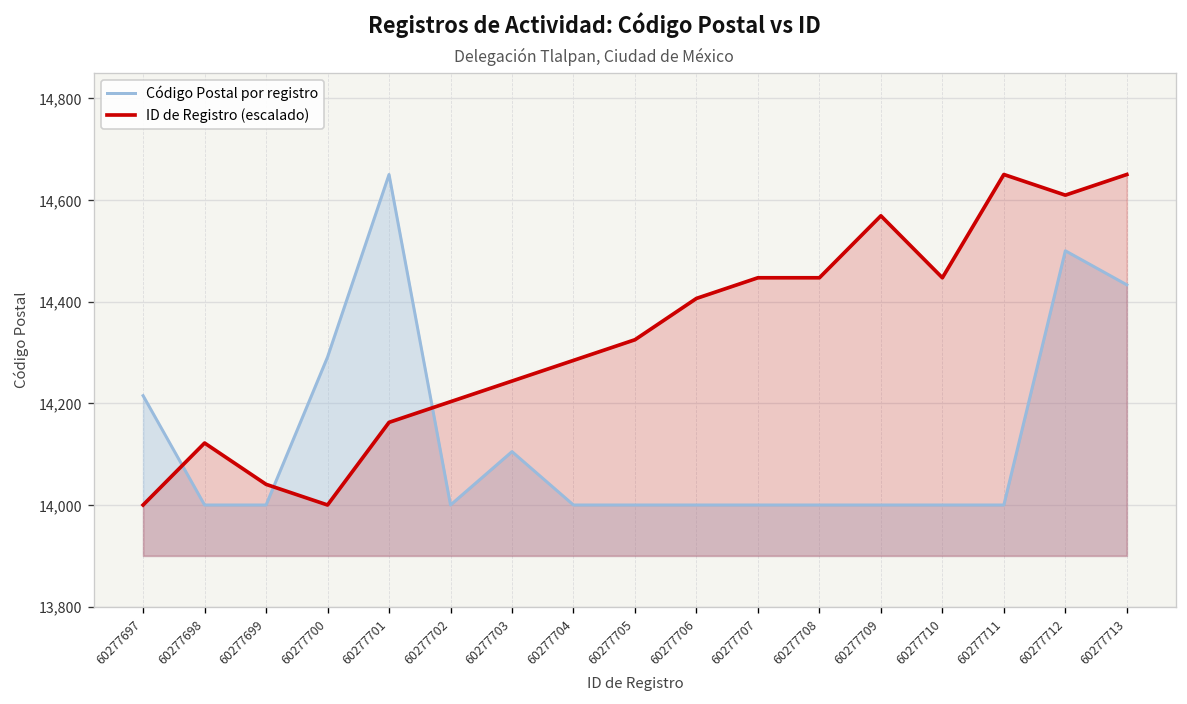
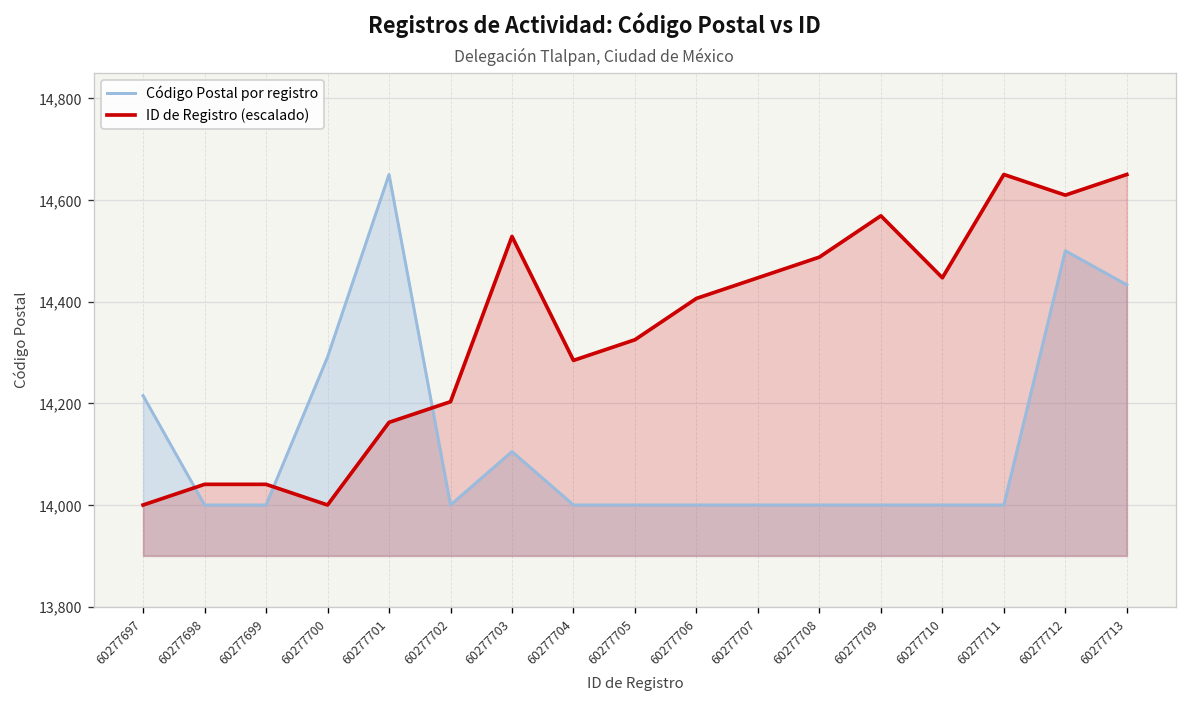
ID de Registro (escalado), 60277698: 14,120 -> 14,040
ID de Registro (escalado), 60277703: 14,240 -> 14,530
ID de Registro (escalado), 60277708: 14,450 -> 14,490
